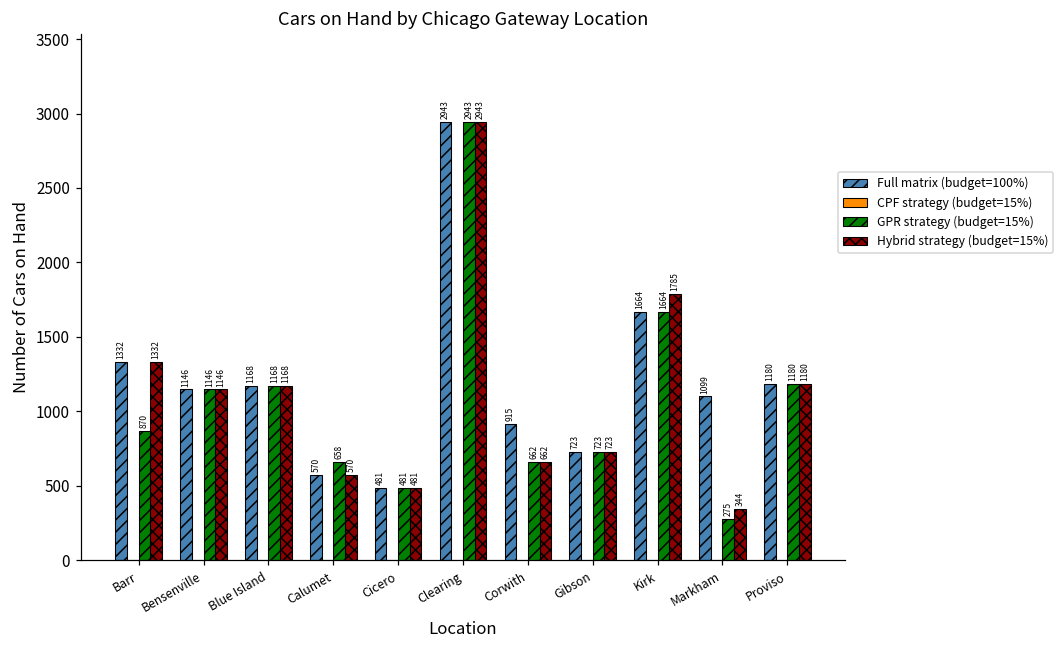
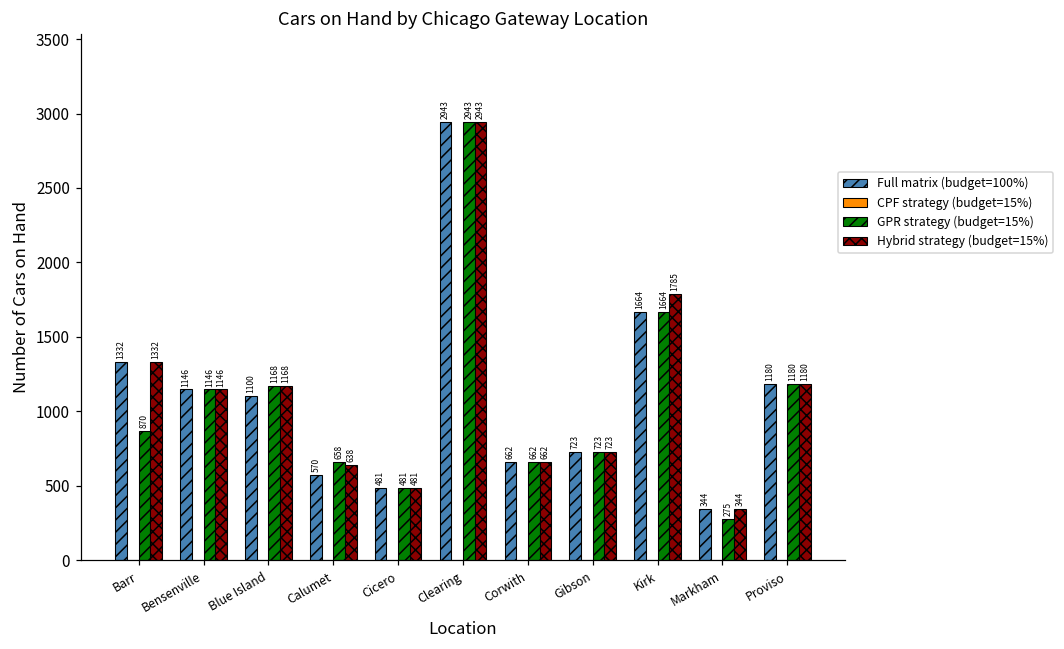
Full matrix (budget=100%), Blue Island: 1168 -> 1100
Hybrid strategy (budget=15%), Calumet: 570 -> 638
Full matrix (budget=100%), Corwith: 915 -> 662
Full matrix (budget=100%), Markham: 1099 -> 344
